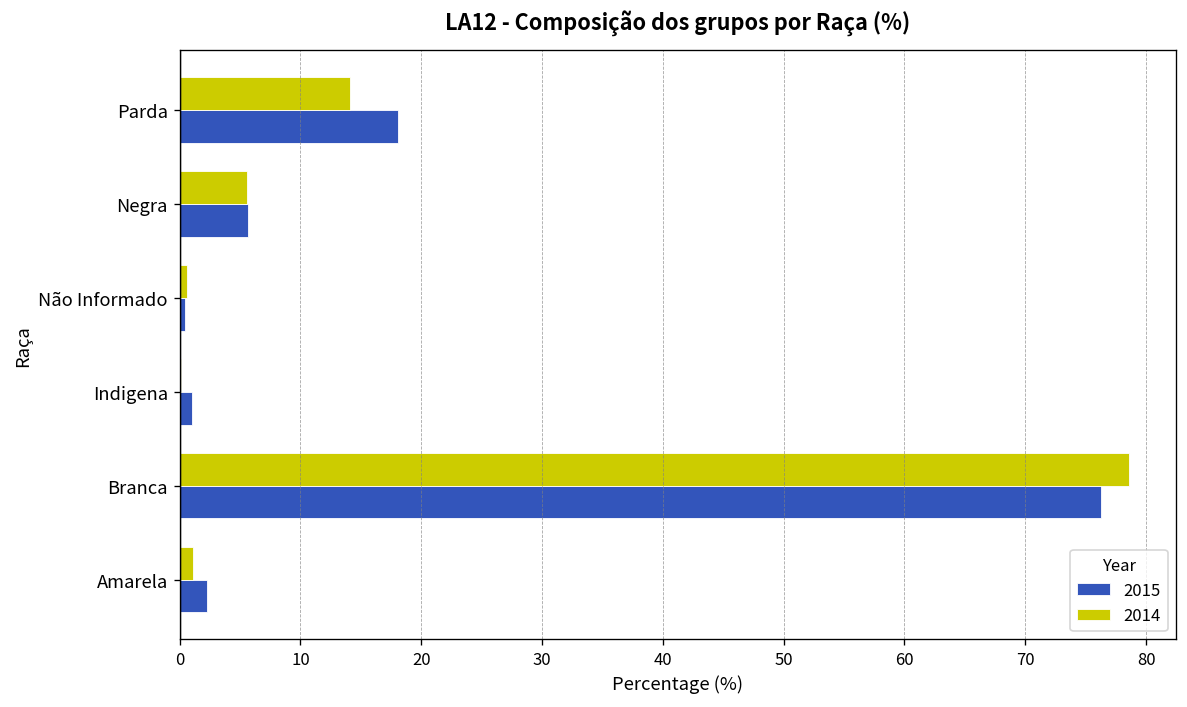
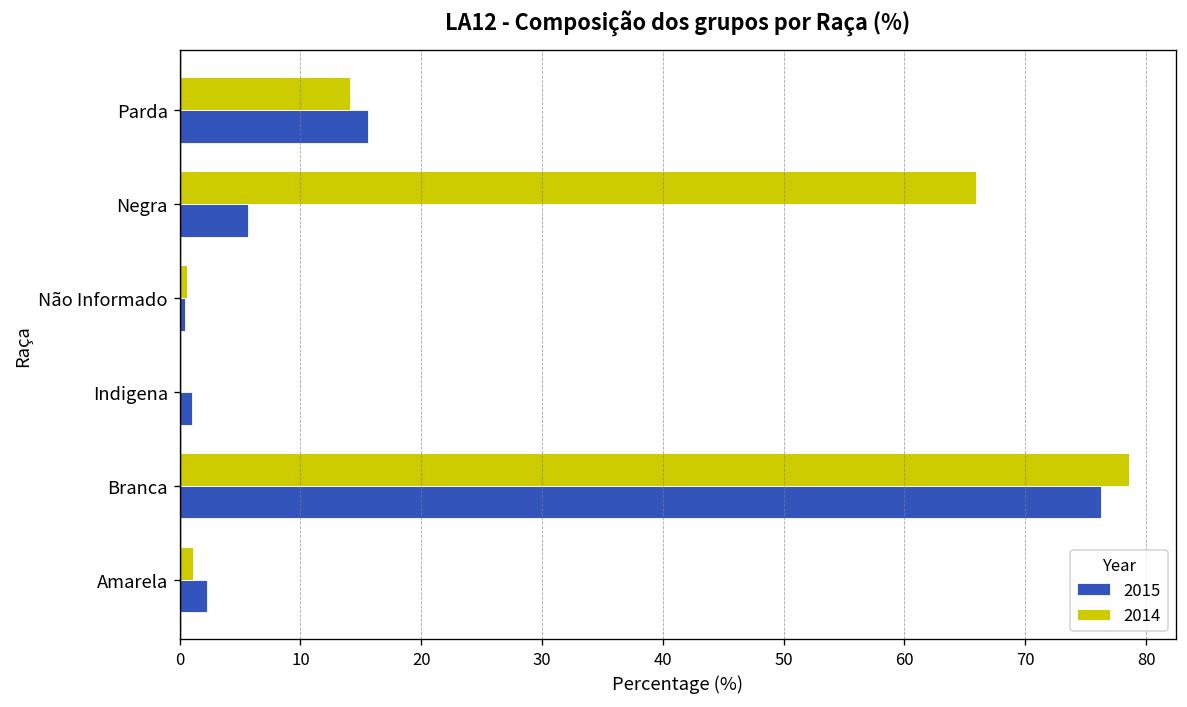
2015, Parda: 18.1 -> 15.6
2014, Negra: 5.5 -> 65.9
